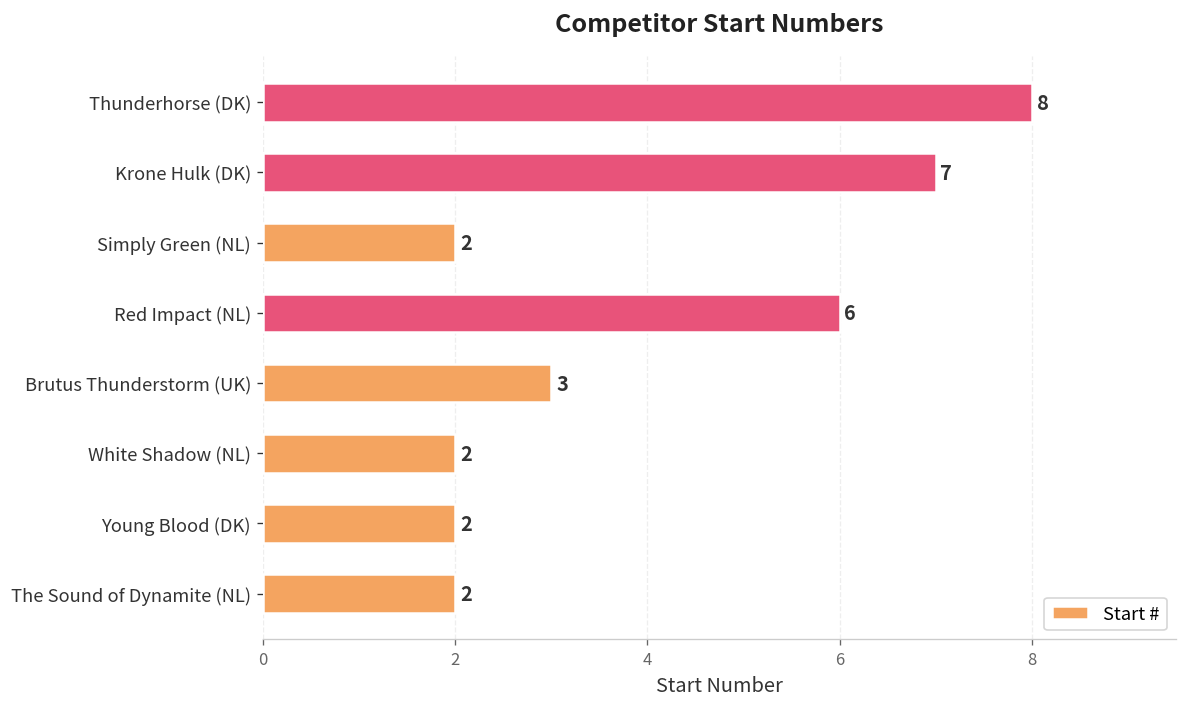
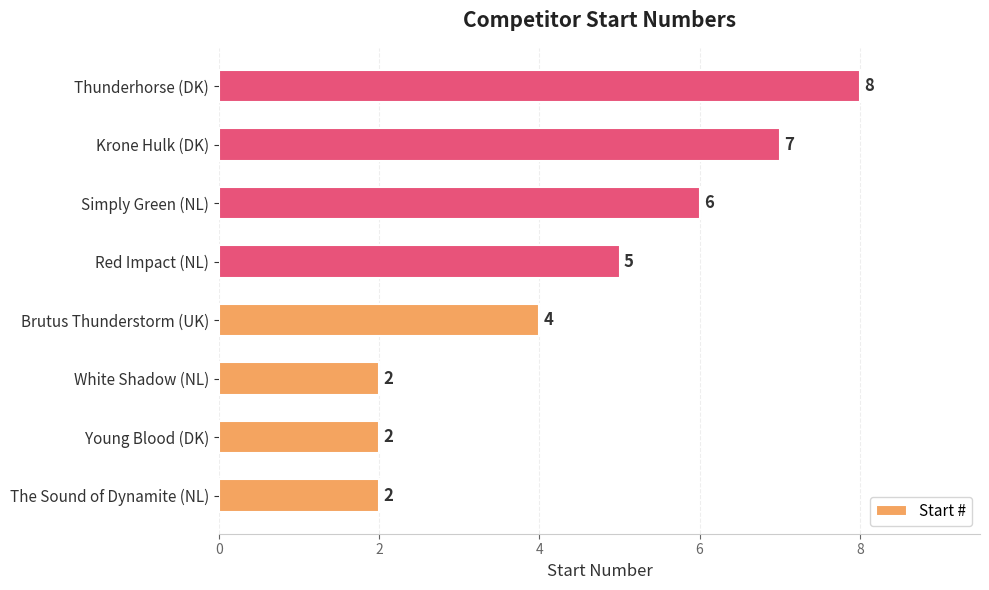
Simply Green (NL): 2 -> 6
Red Impact (NL): 6 -> 5
Brutus Thunderstorm (UK): 3 -> 4
